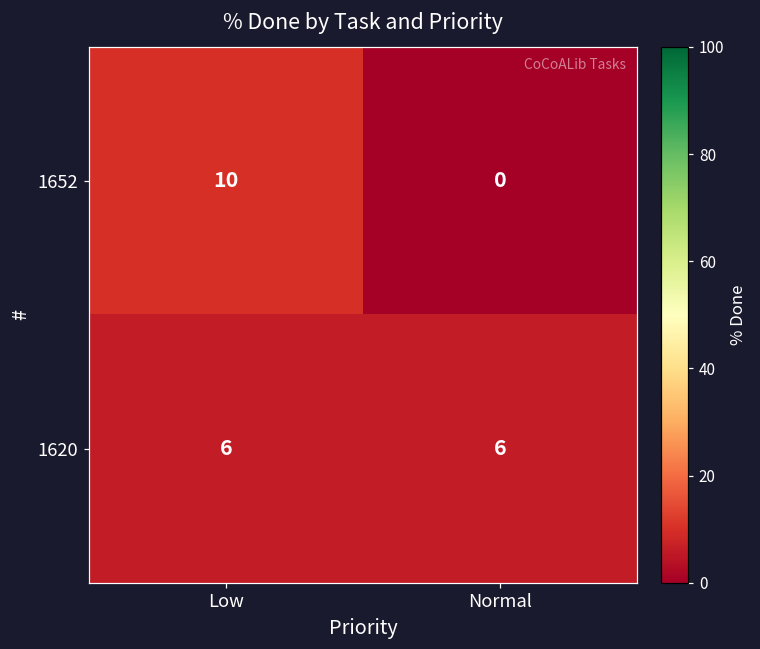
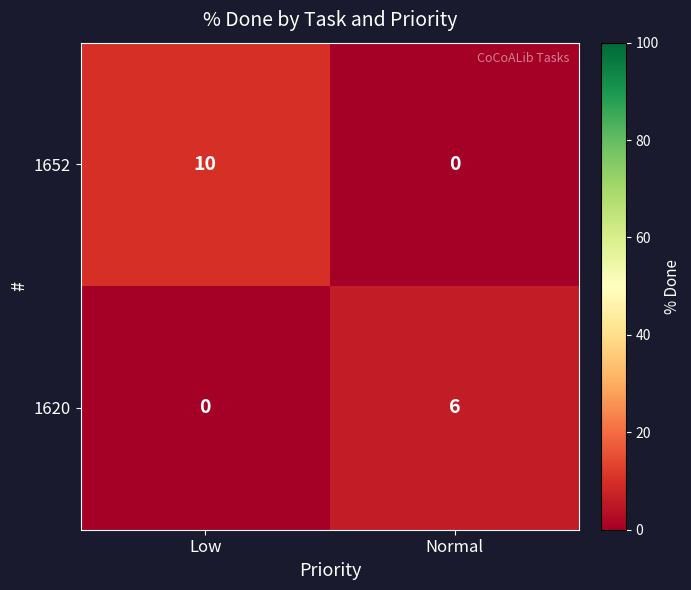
1620, Low: 6 -> 0
